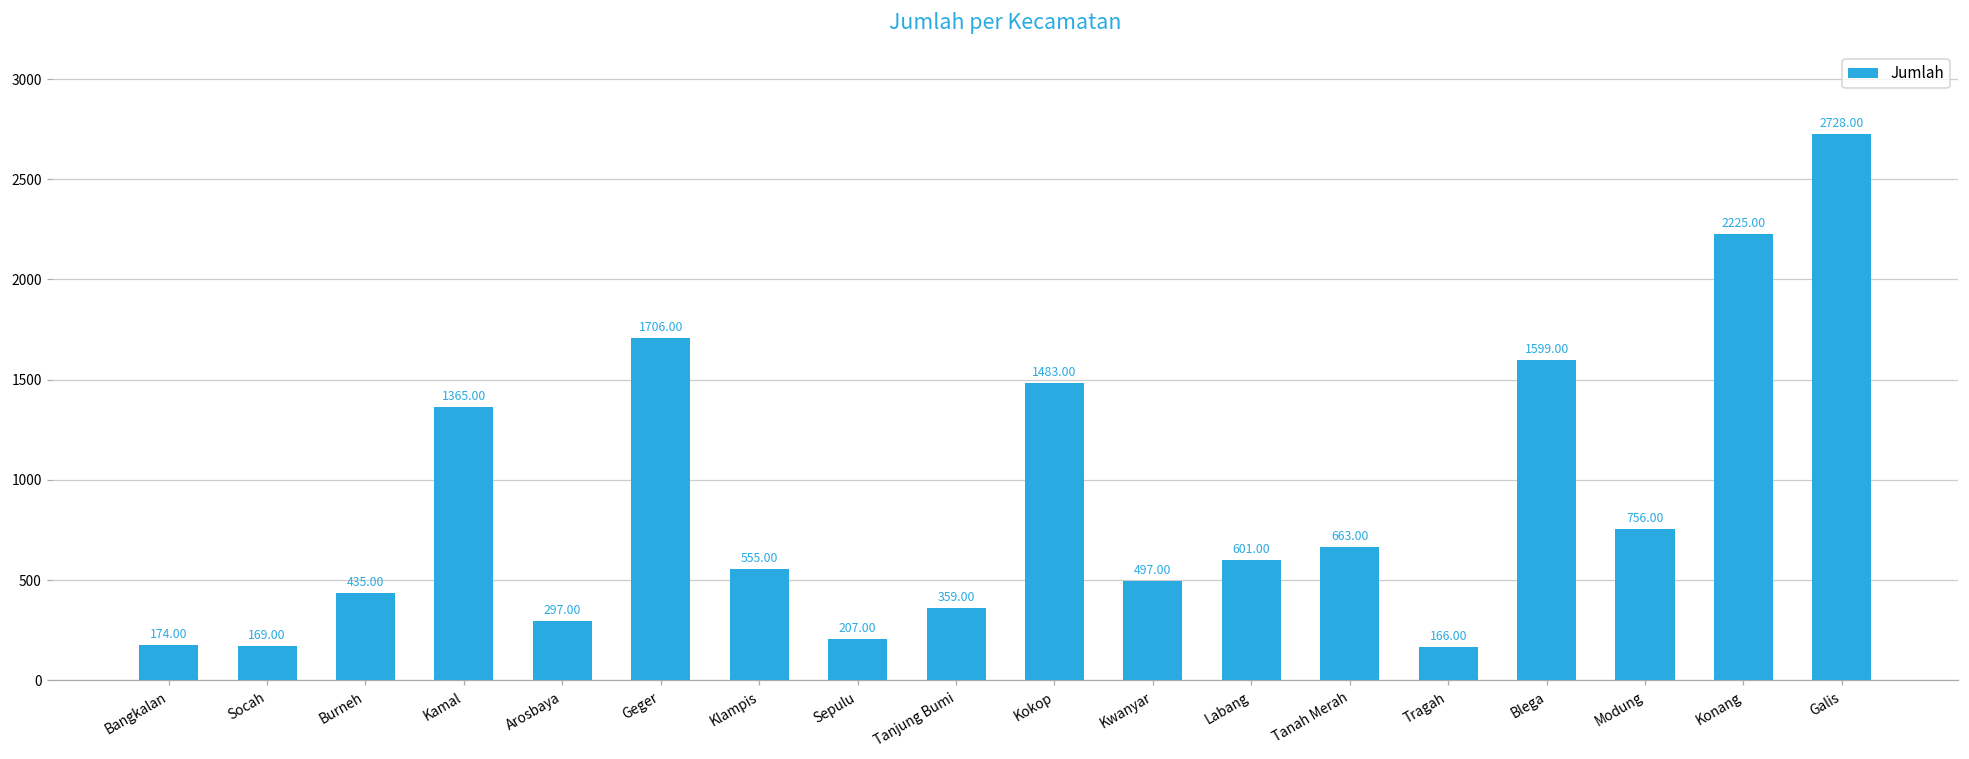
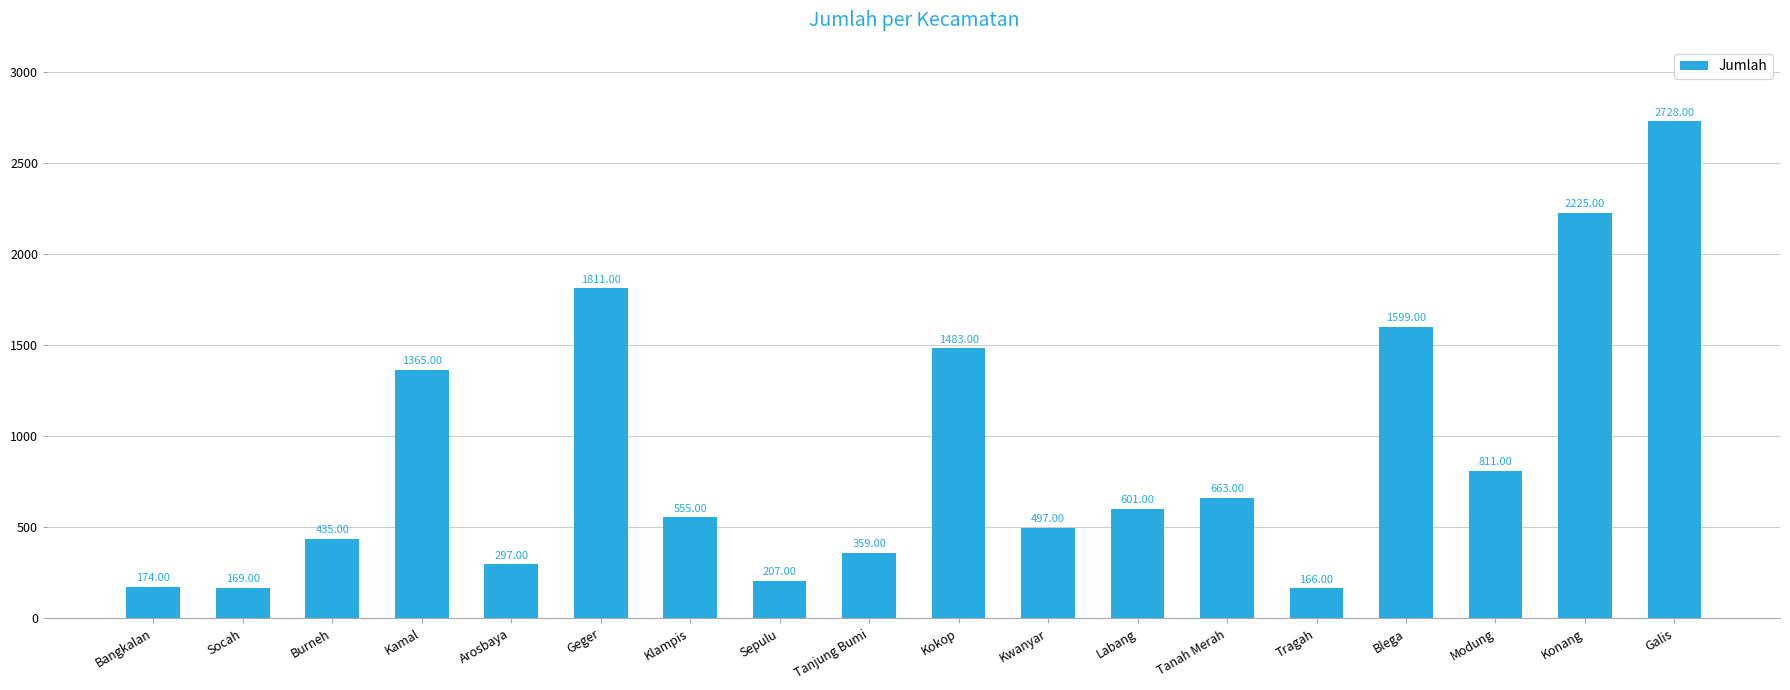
Geger: 1706.00 -> 1811.00
Modung: 756.00 -> 811.00
